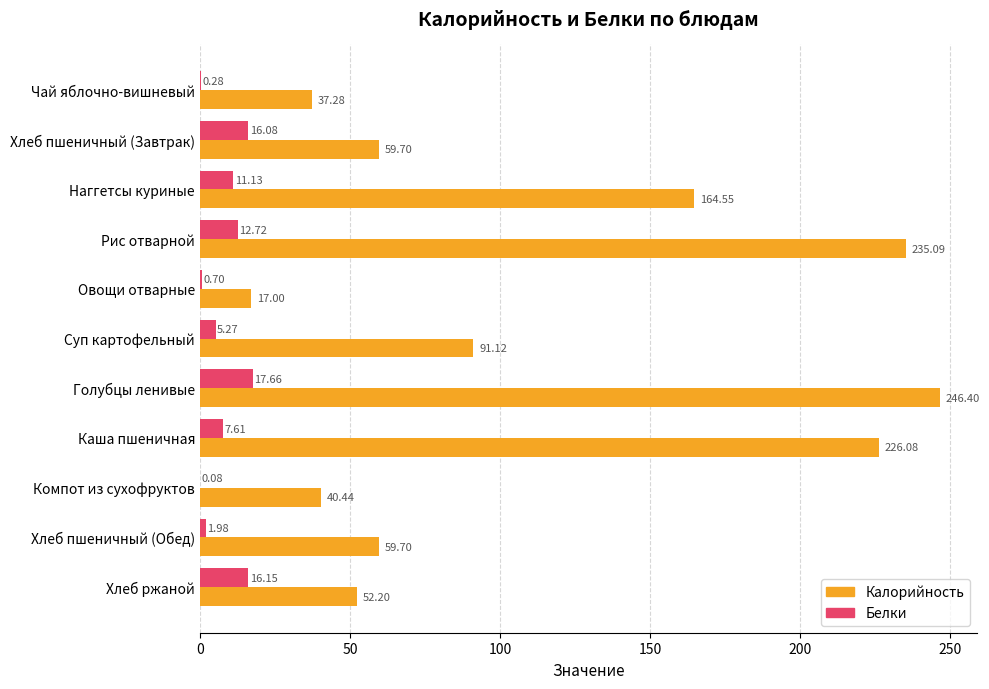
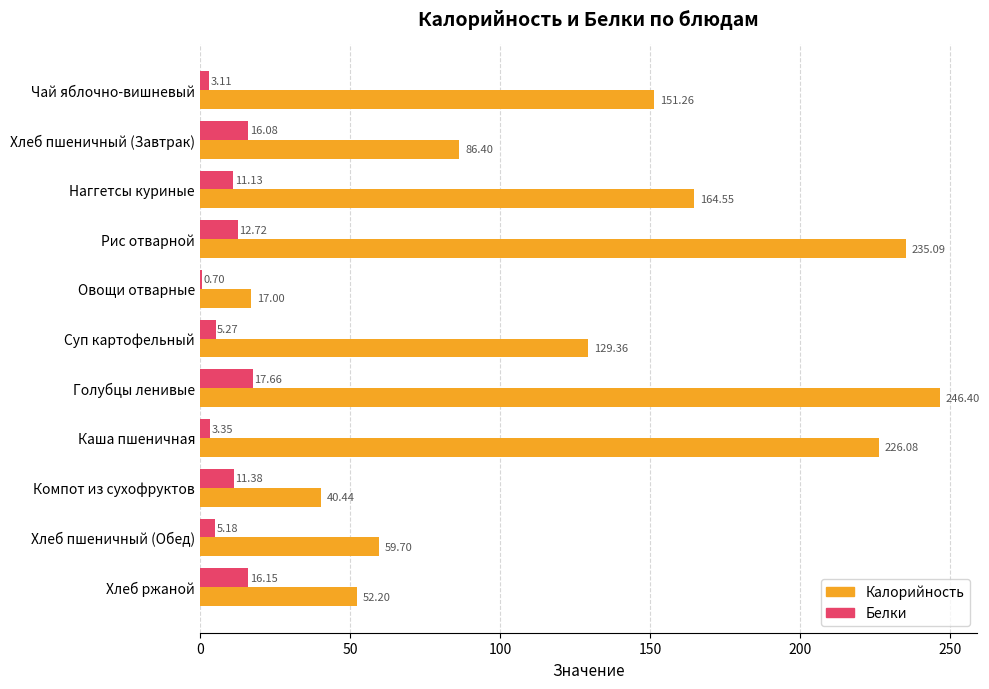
Белки, Чай яблочно-вишневый: 0.28 -> 3.11
Калорийность, Чай яблочно-вишневый: 37.28 -> 151.26
Калорийность, Хлеб пшеничный (Завтрак): 59.70 -> 86.40
Калорийность, Суп картофельный: 91.12 -> 129.36
Белки, Каша пшеничная: 7.61 -> 3.35
Белки, Компот из сухофруктов: 0.08 -> 11.38
Белки, Хлеб пшеничный (Обед): 1.98 -> 5.18
